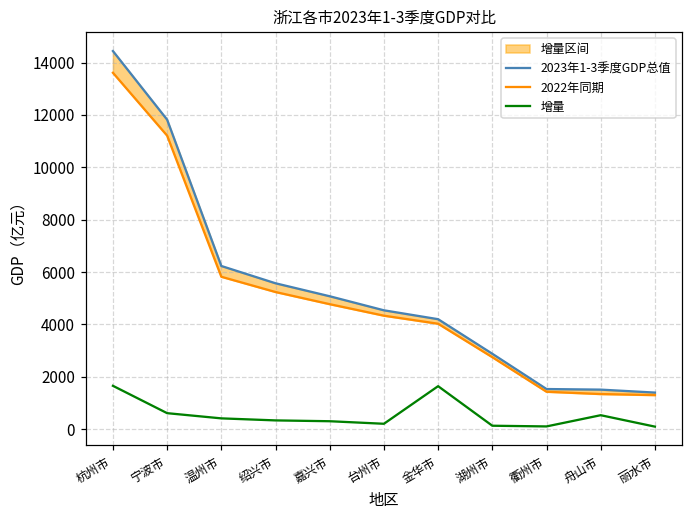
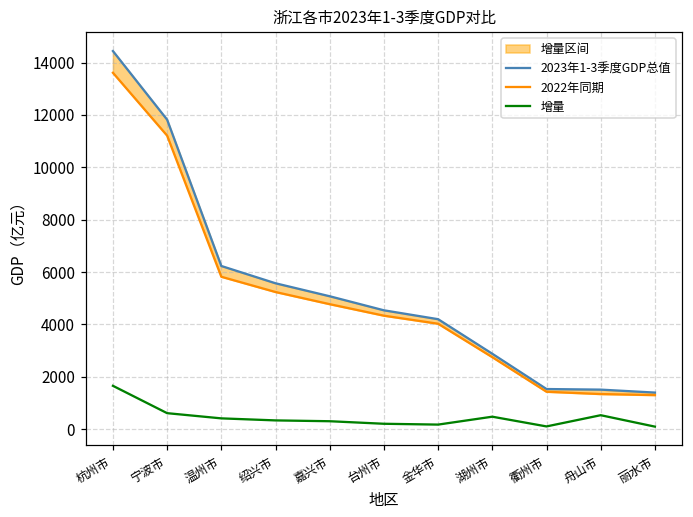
增量, 金华市: 1600 -> 200
增量, 湖州市: 100 -> 500
